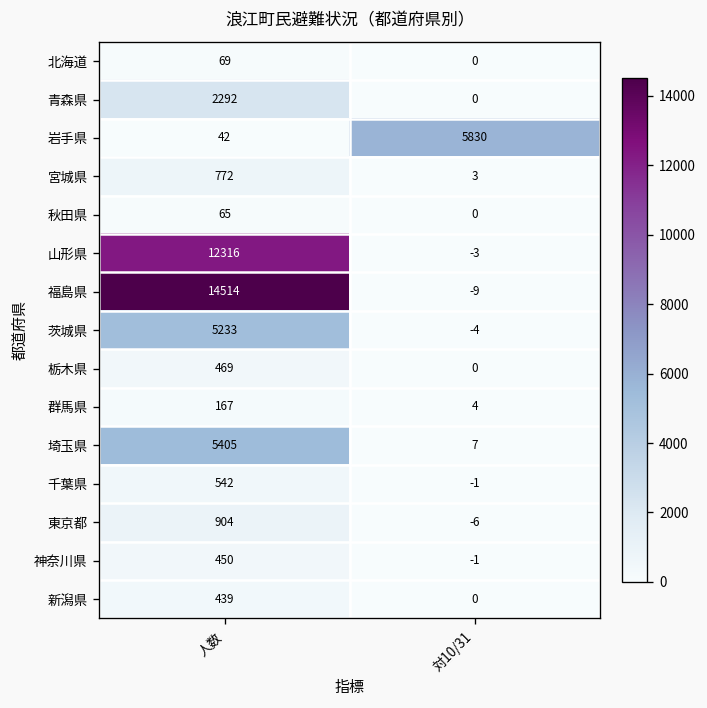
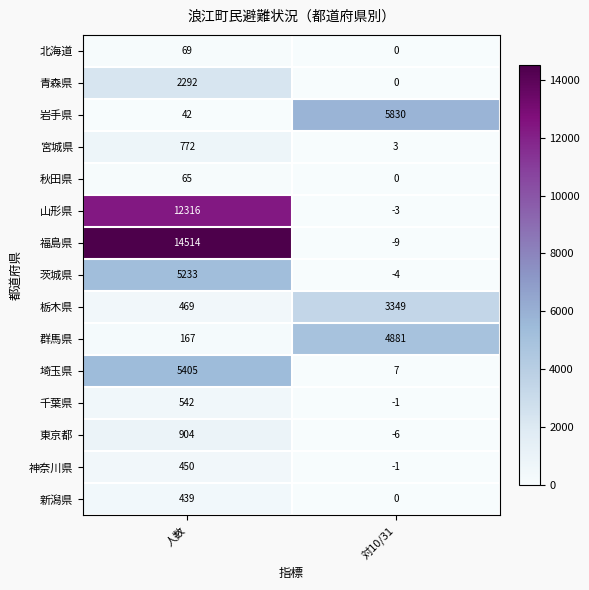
栃木県, 対10/31: 0 -> 3349
群馬県, 対10/31: 4 -> 4881
